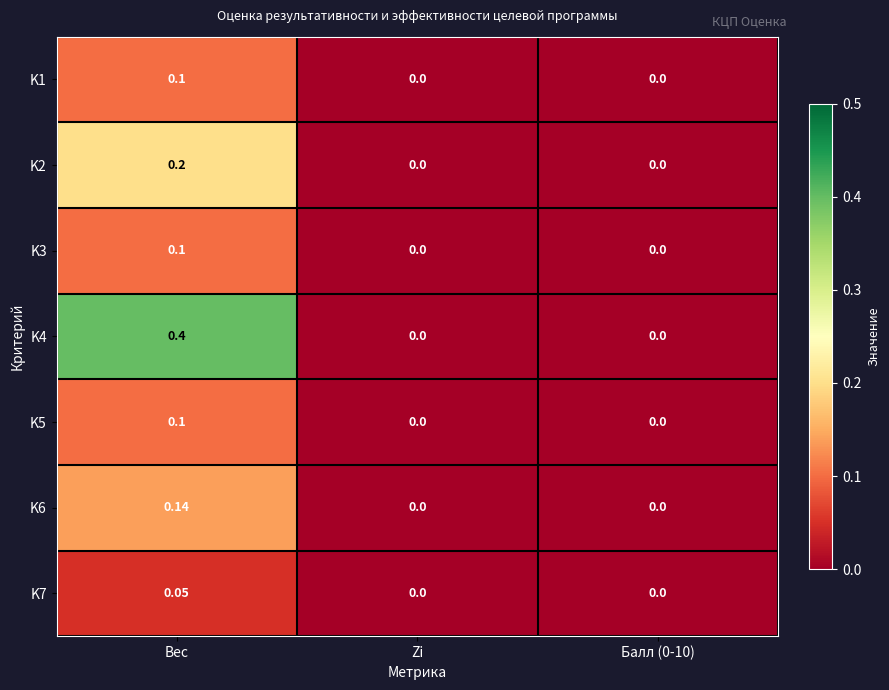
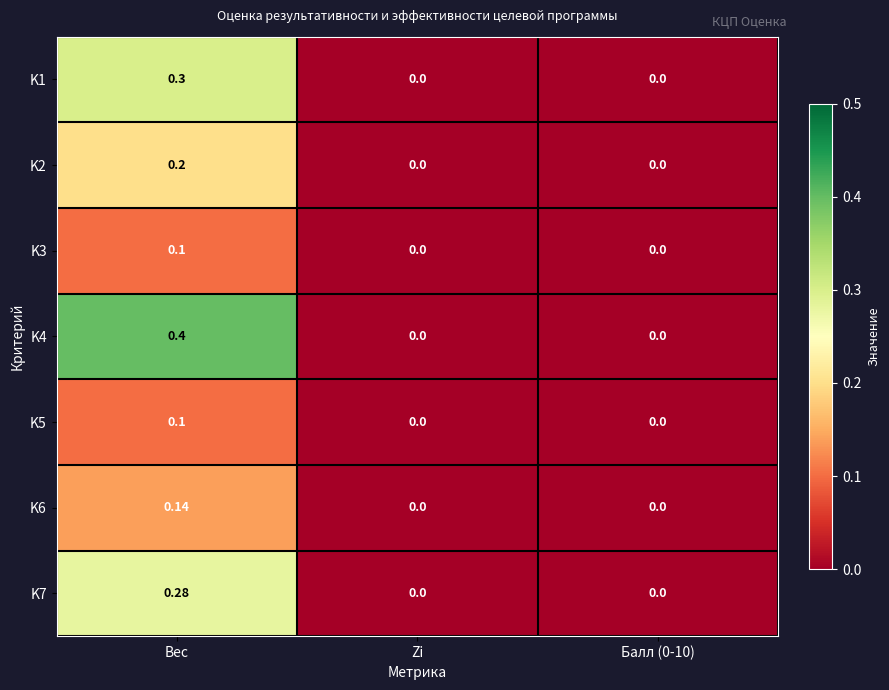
K1, Вес: 0.1 -> 0.3
K7, Вес: 0.05 -> 0.28
